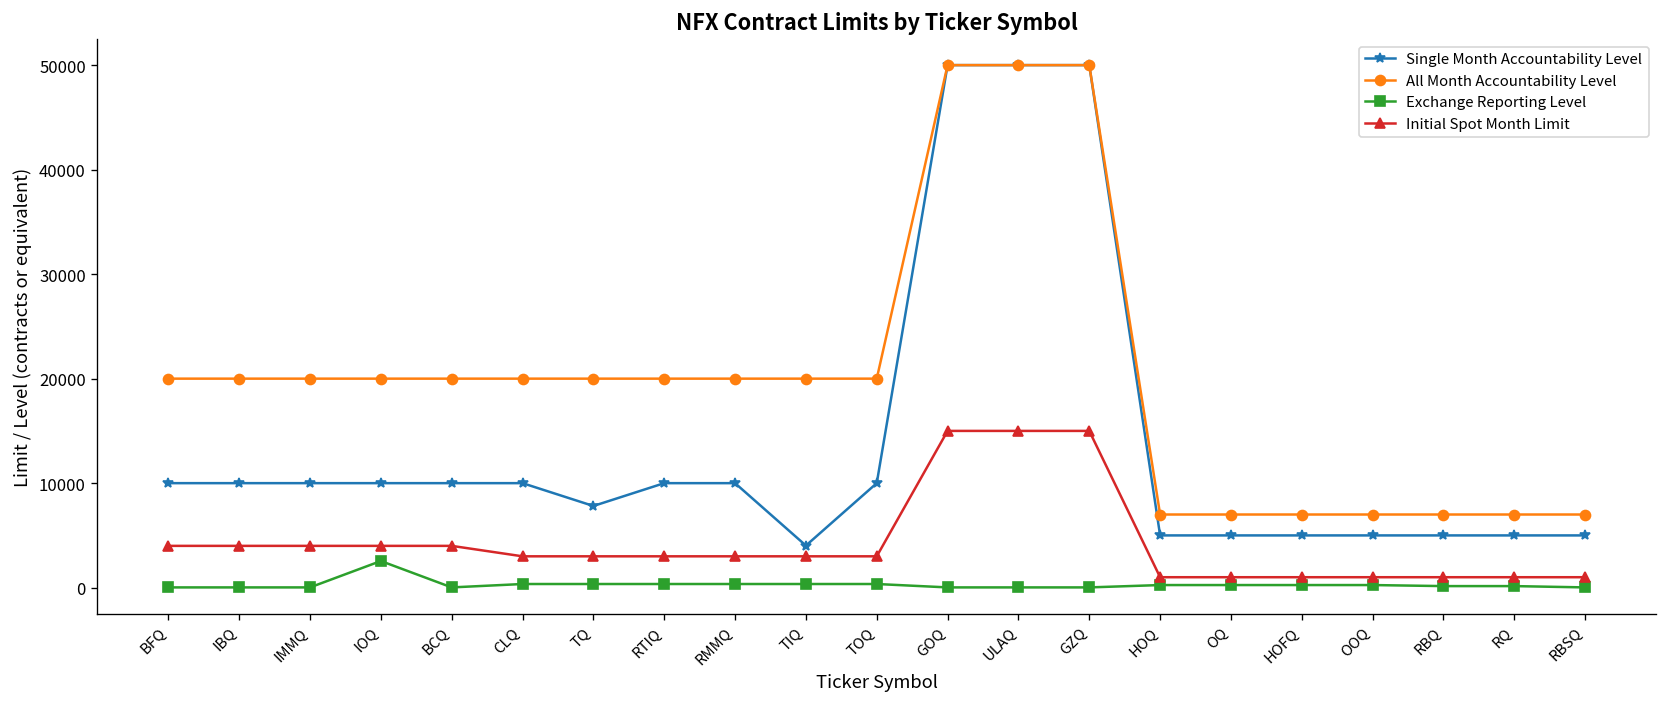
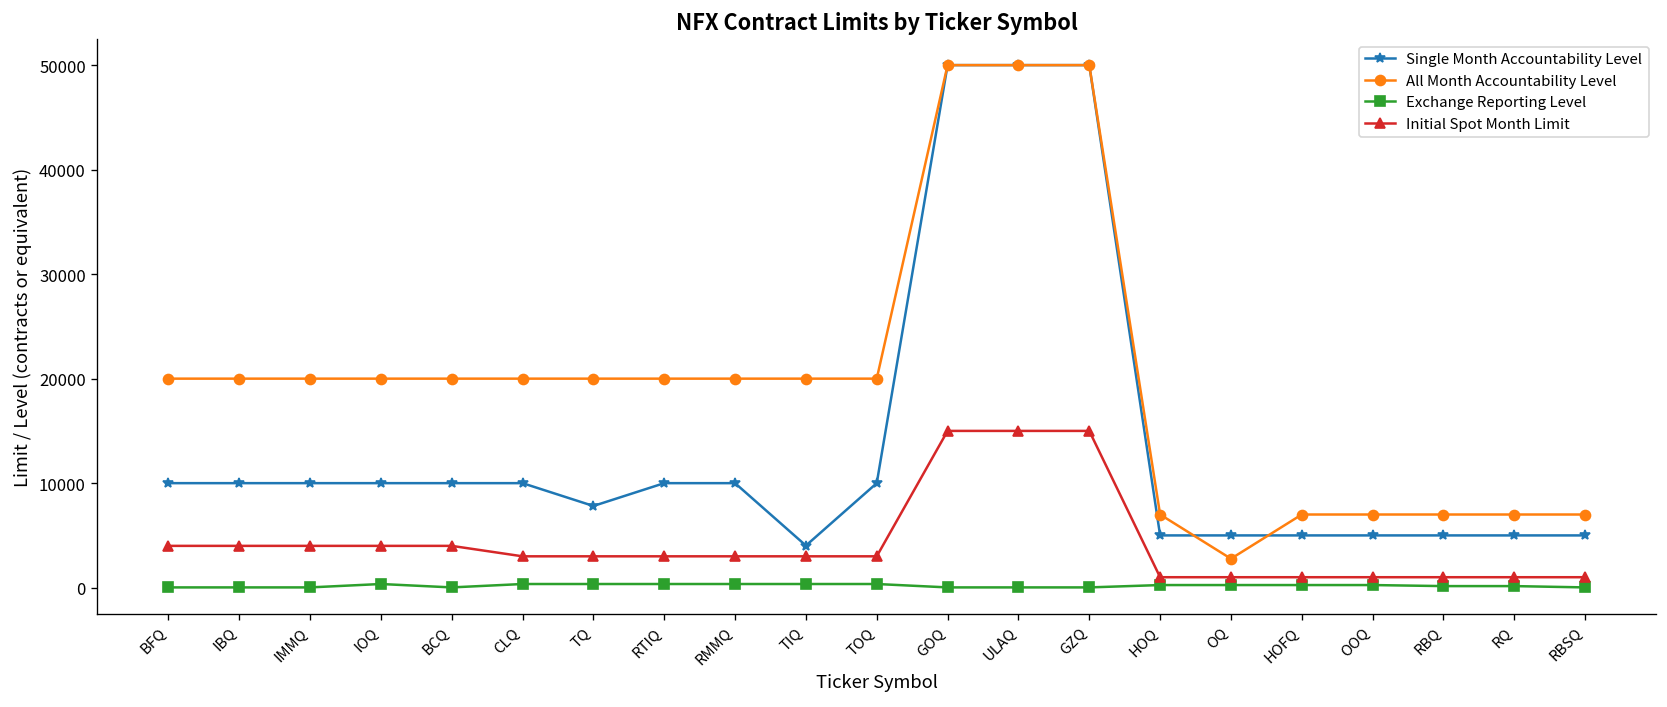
Exchange Reporting Level, IOQ: 3000 -> 0
All Month Accountability Level, OQ: 7000 -> 3000
